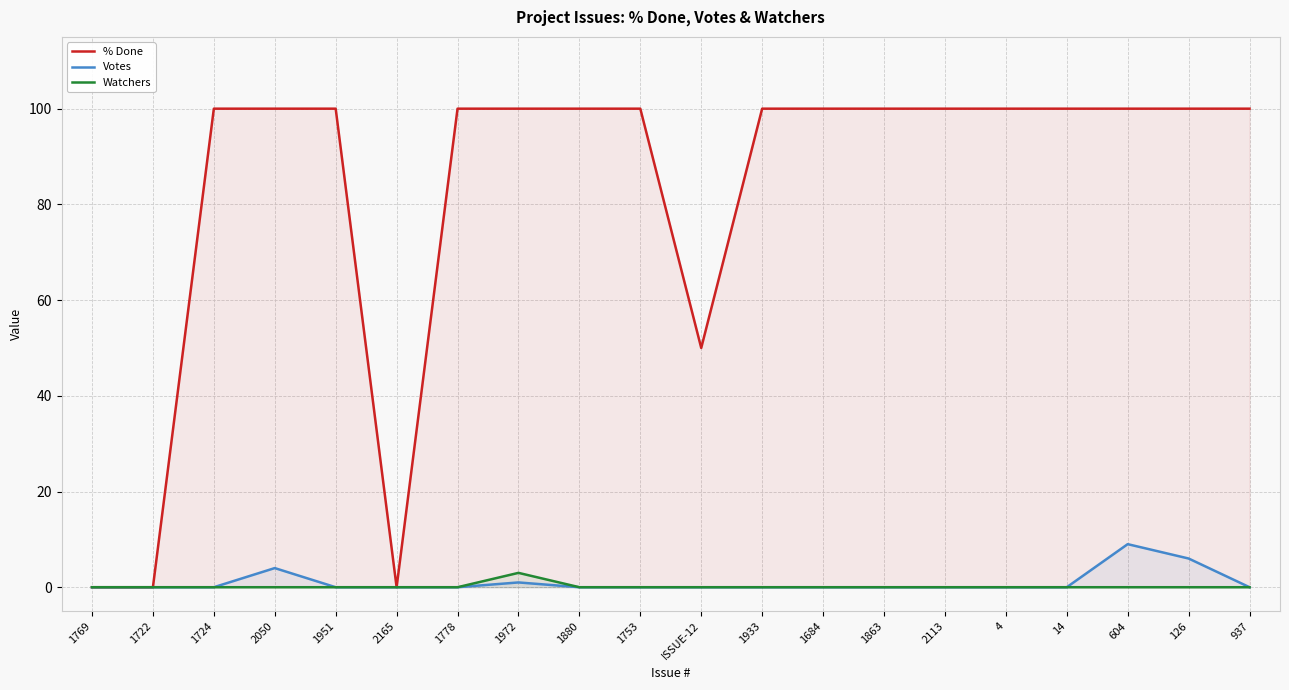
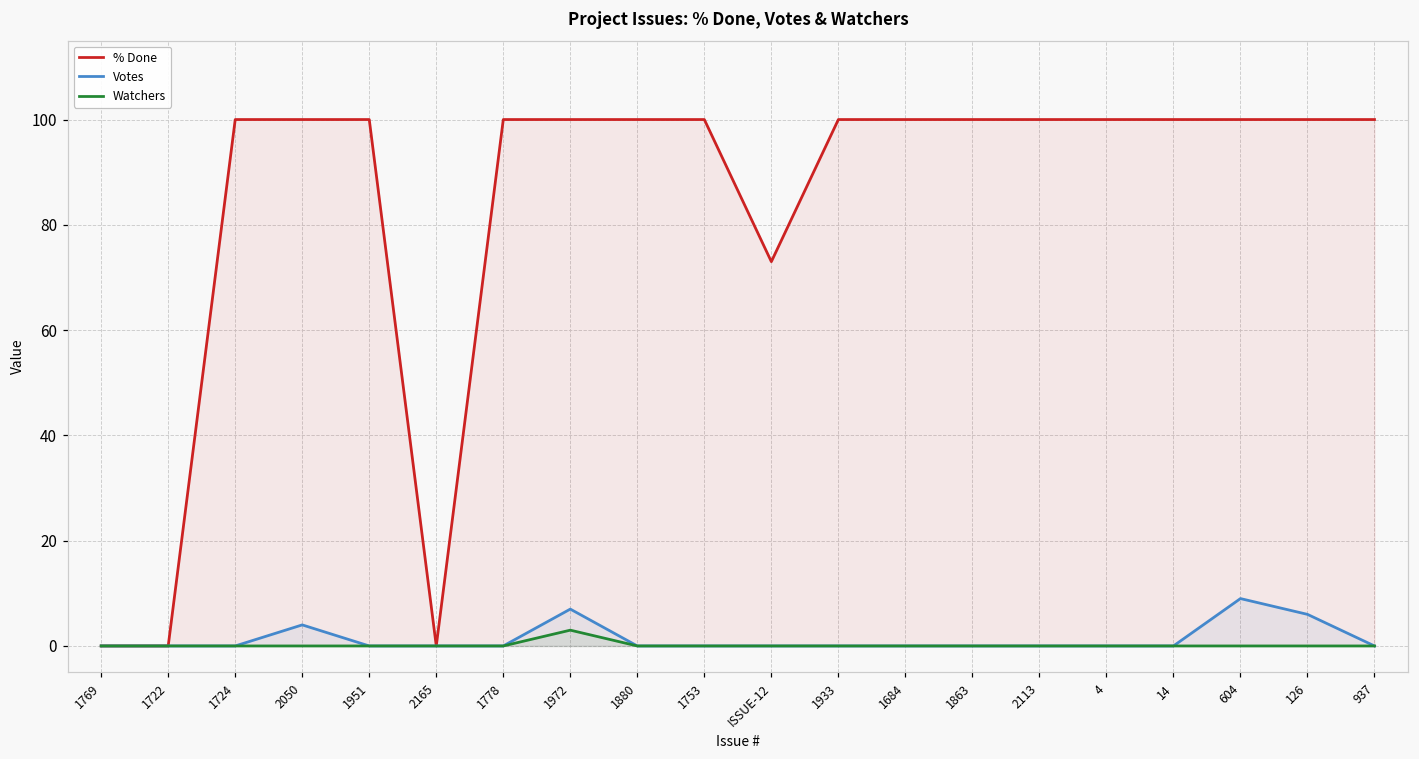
Votes, 1972: 1 -> 7
% Done, ISSUE-12: 50 -> 73
